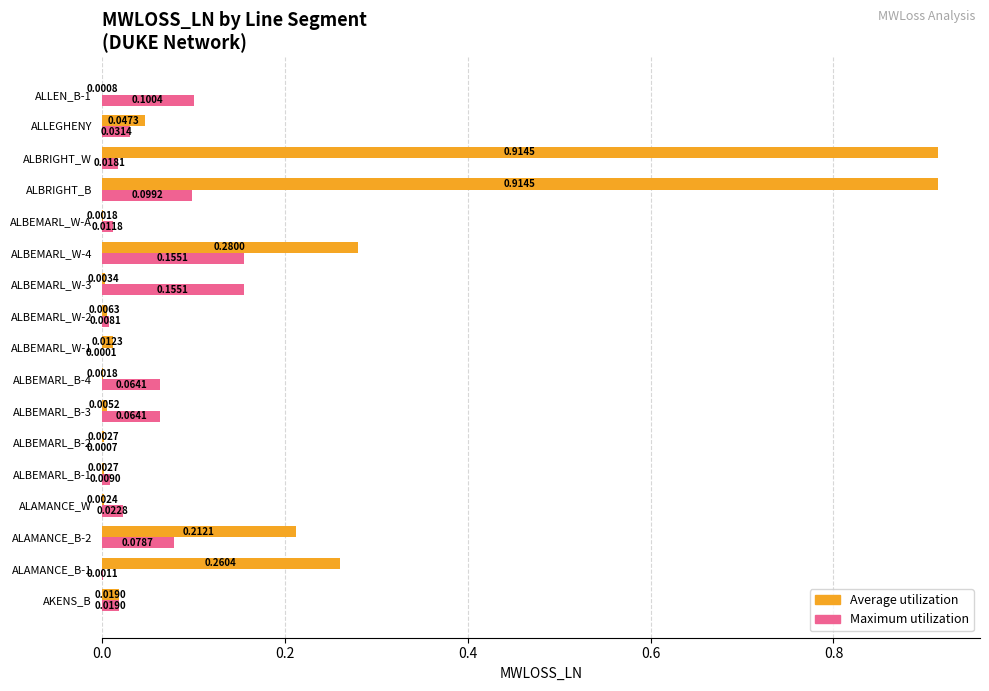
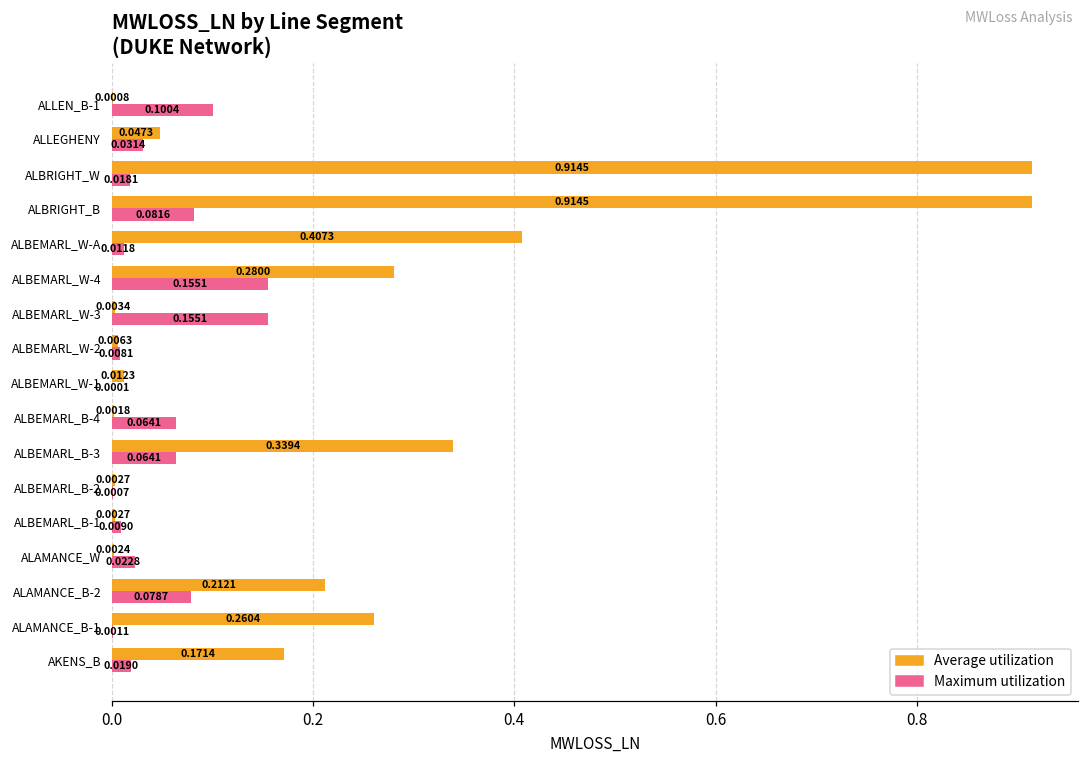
Maximum utilization, ALBRIGHT_B: 0.0992 -> 0.0816
Average utilization, ALBEMARL_W-A: 0.0018 -> 0.4073
Average utilization, ALBEMARL_B-3: 0.0052 -> 0.3394
Average utilization, AKENS_B: 0.0190 -> 0.1714
